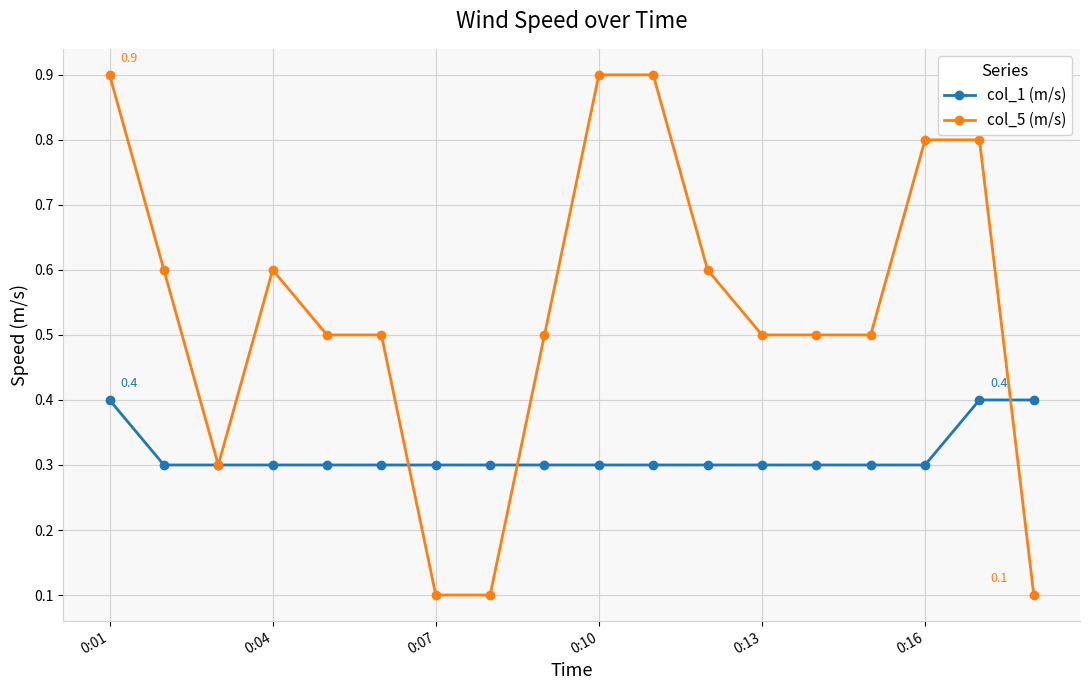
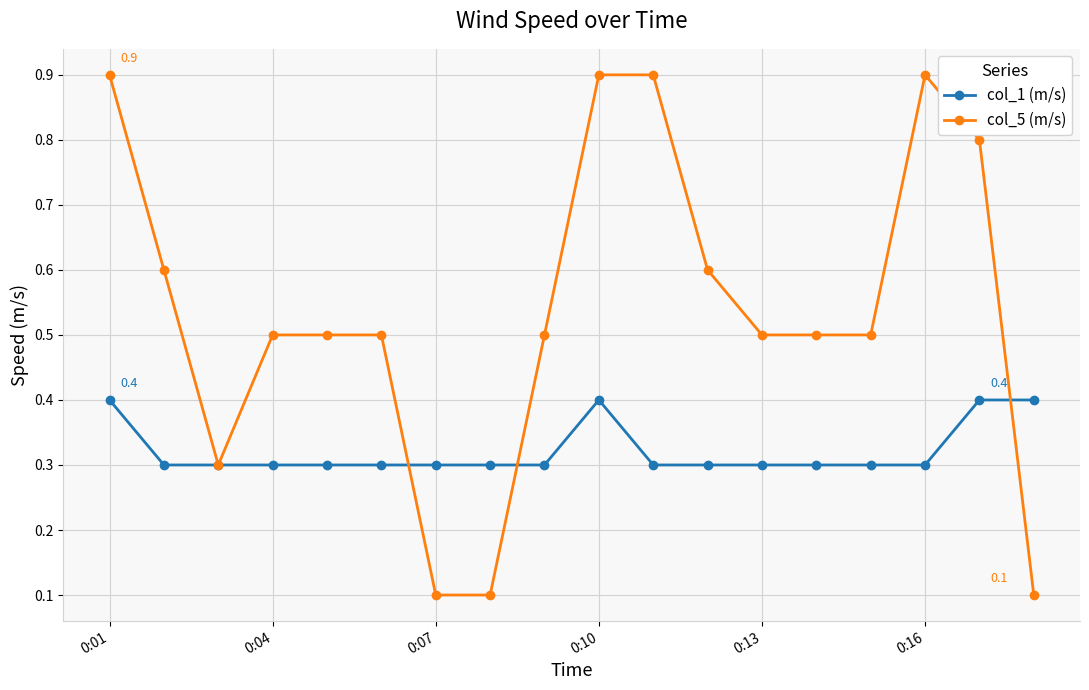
col_5 (m/s), 0:04: 0.6 -> 0.5
col_1 (m/s), 0:10: 0.3 -> 0.4
col_5 (m/s), 0:16: 0.8 -> 0.9
